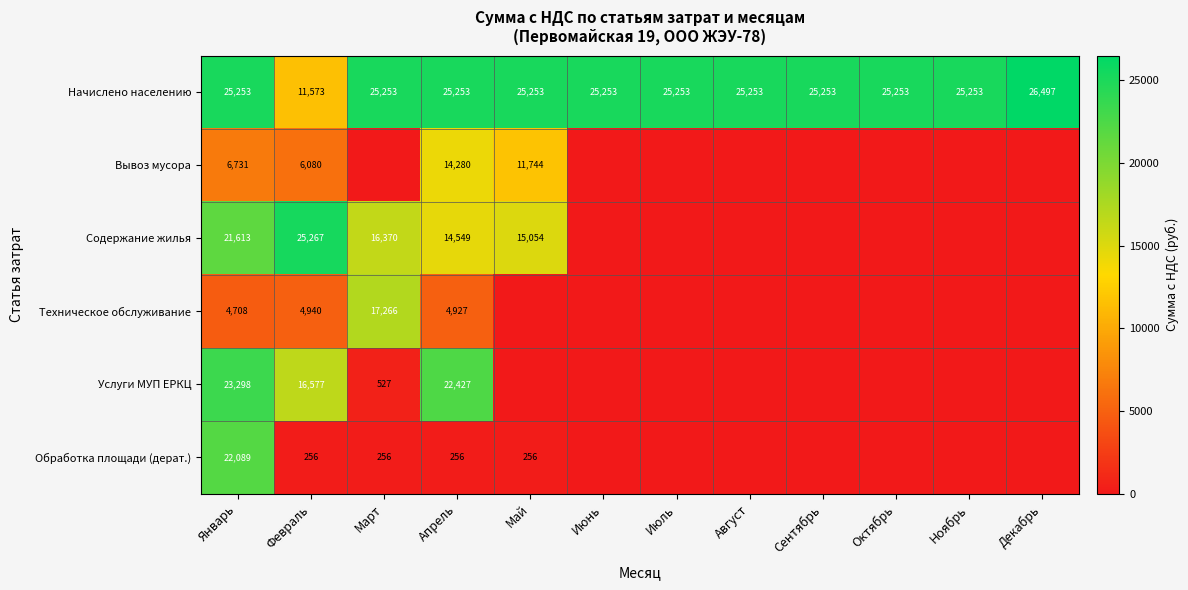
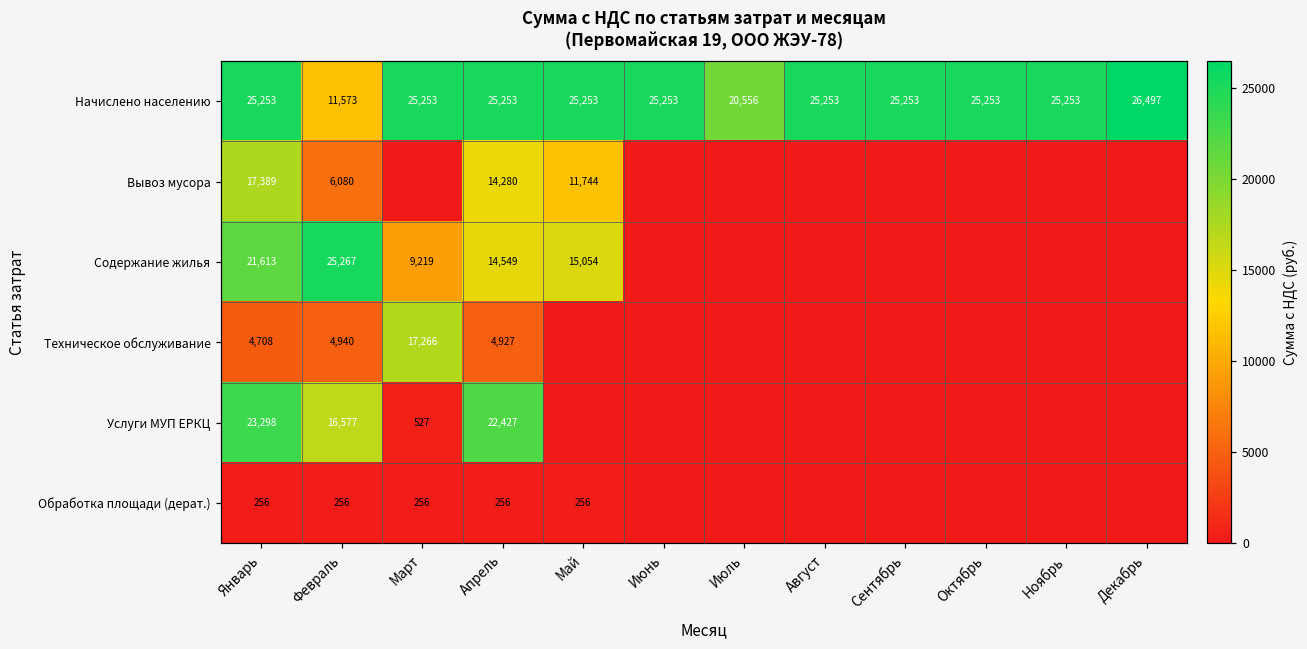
Начислено населению, Июль: 25,253 -> 20,556
Вывоз мусора, Январь: 6,731 -> 17,389
Содержание жилья, Март: 16,370 -> 9,219
Обработка площади (дерат.), Январь: 22,089 -> 256
